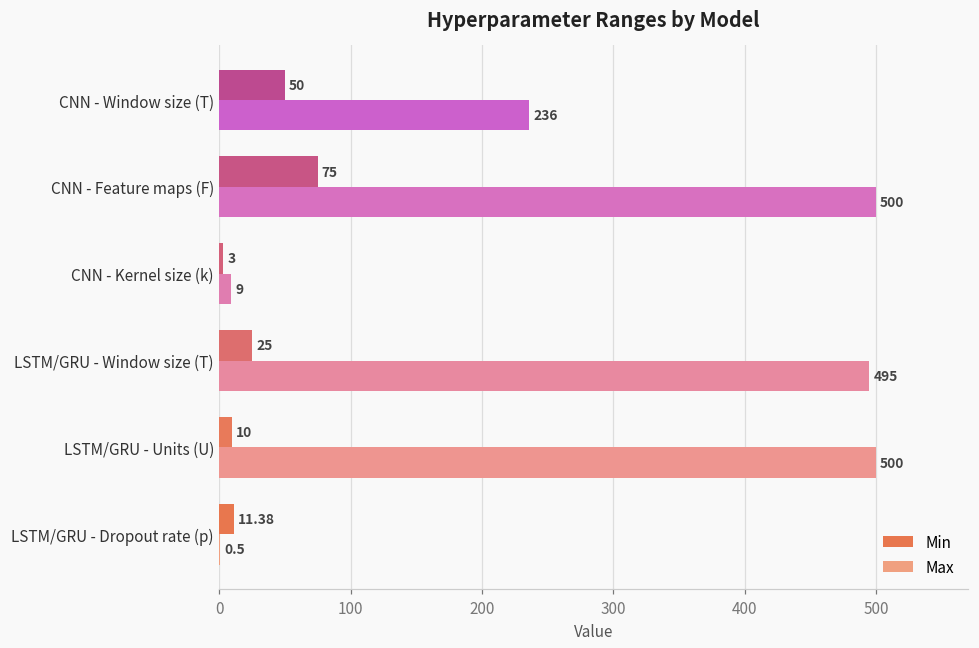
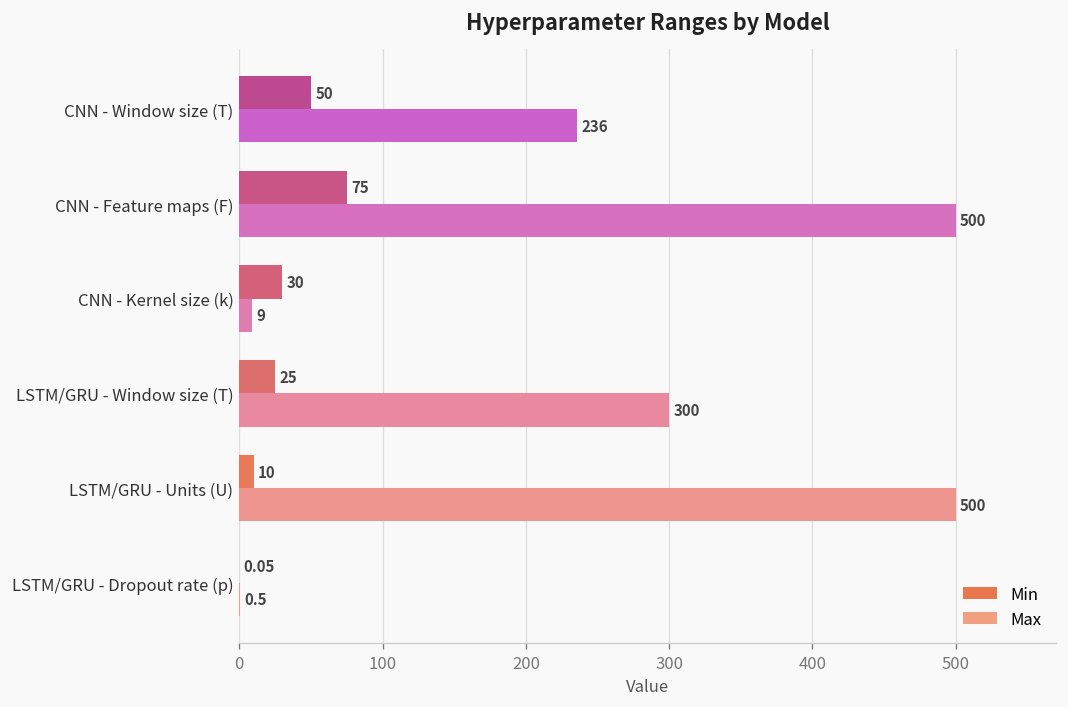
Min, CNN - Kernel size (k): 3 -> 30
Max, LSTM/GRU - Window size (T): 495 -> 300
Min, LSTM/GRU - Dropout rate (p): 11.38 -> 0.05
